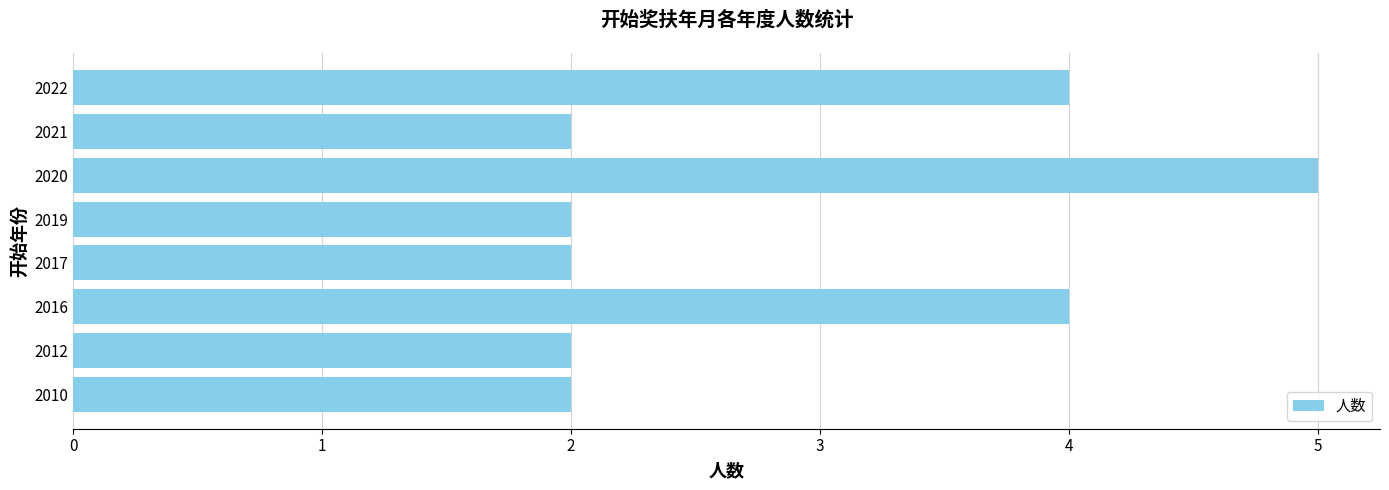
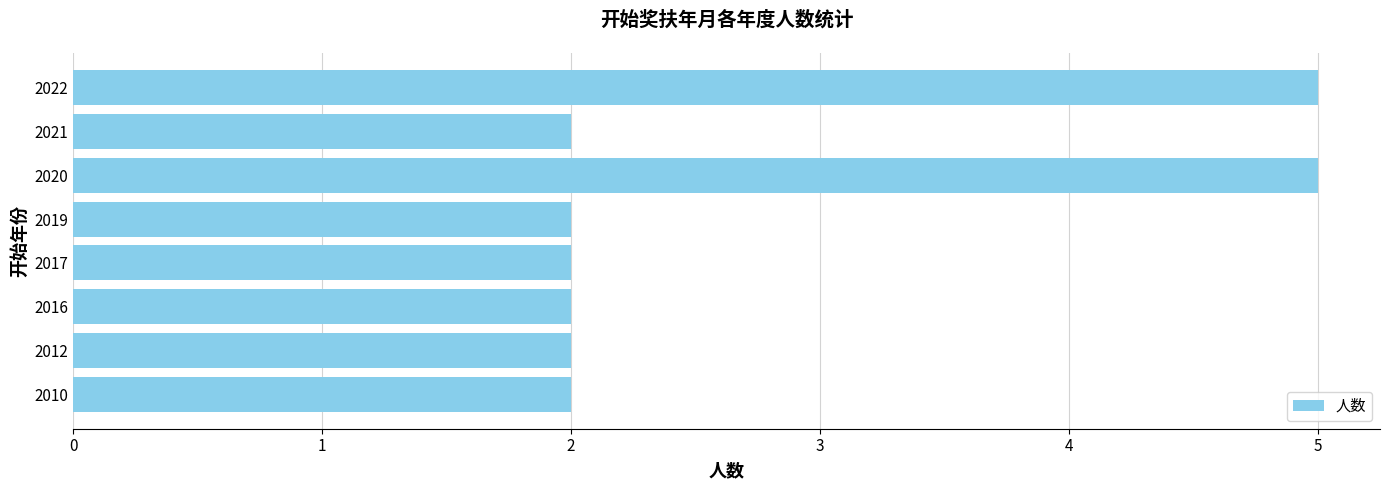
2022: 4 -> 5
2016: 4 -> 2
